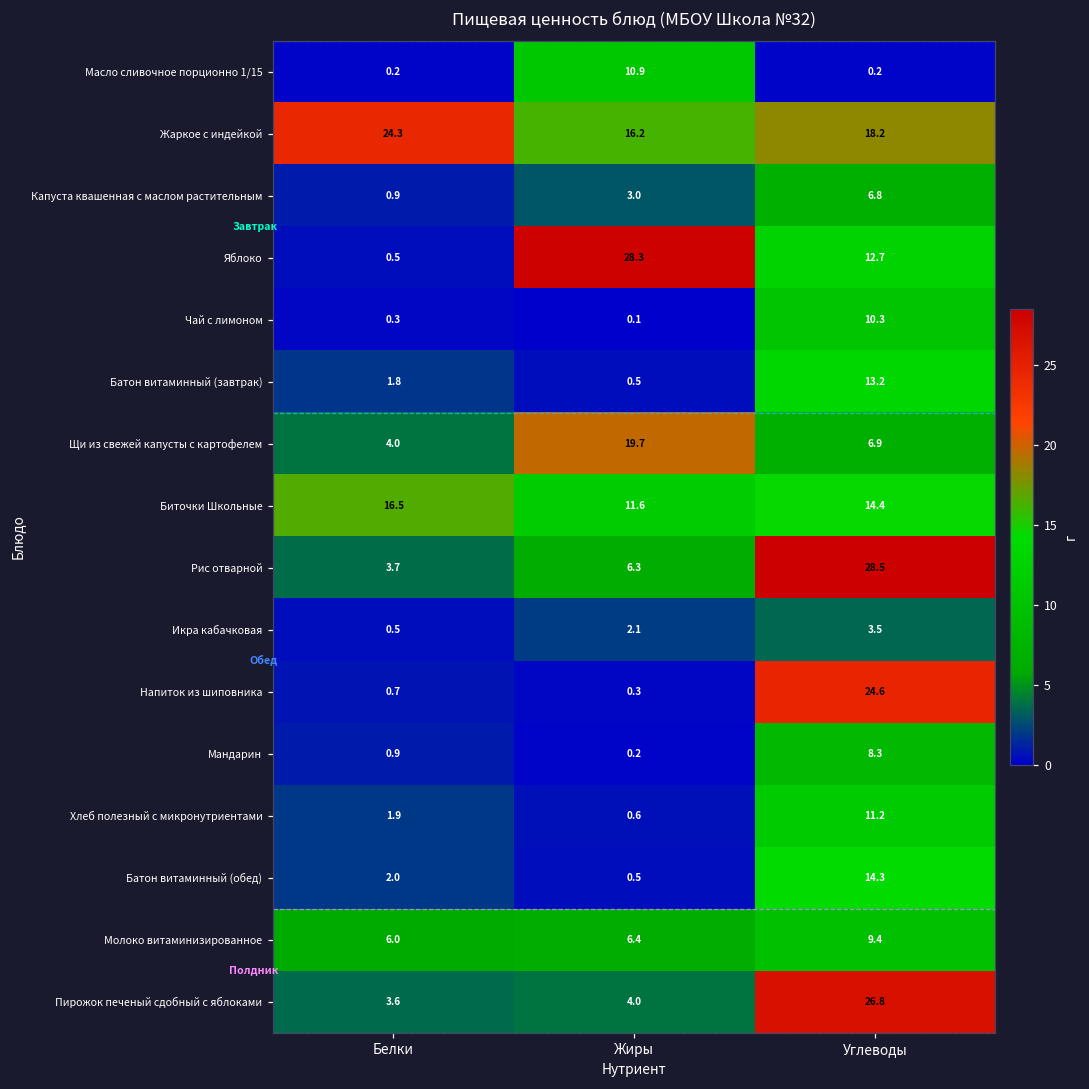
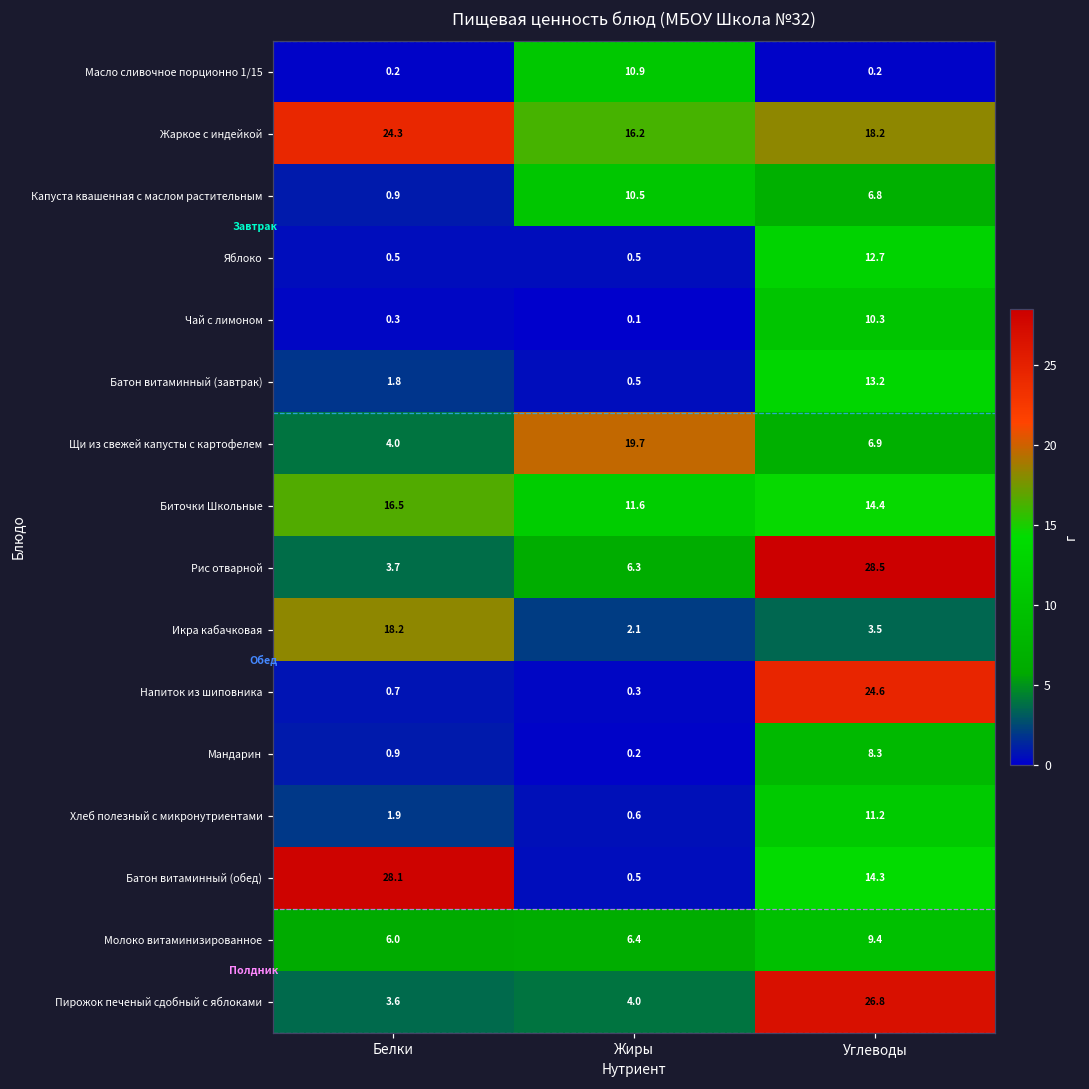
Капуста квашенная с маслом растительным, Жиры: 3.0 -> 10.5
Яблоко, Жиры: 28.3 -> 0.5
Икра кабачковая, Белки: 0.5 -> 18.2
Батон витаминный (обед), Белки: 2.0 -> 28.1
